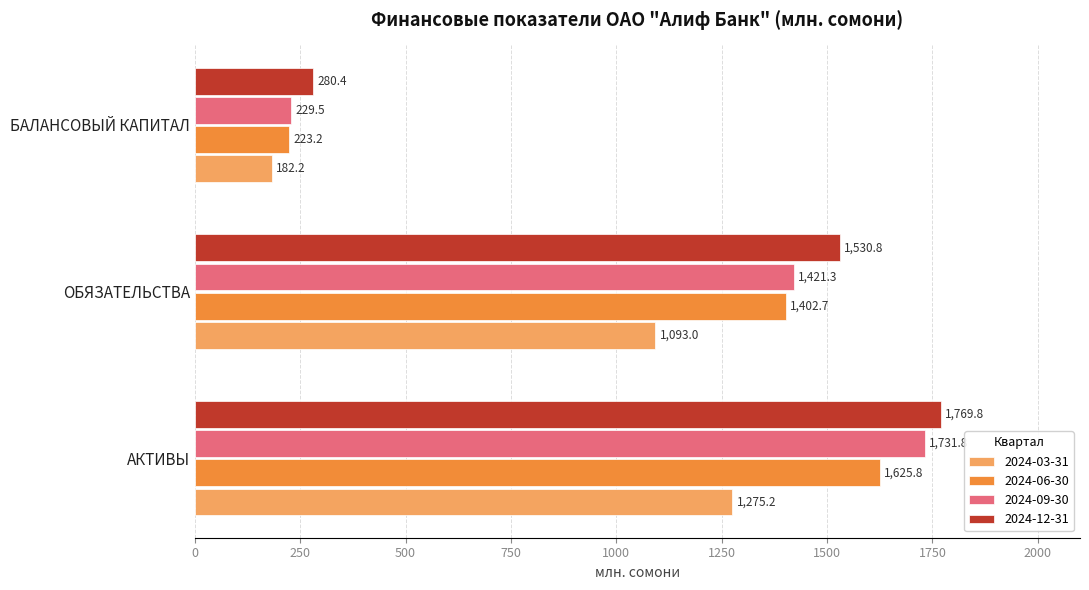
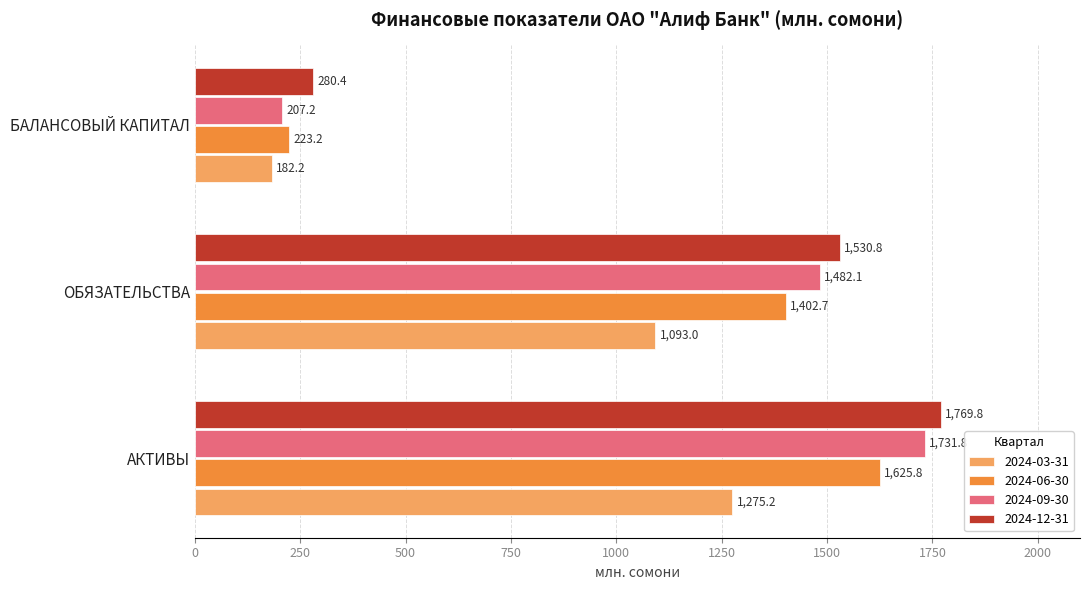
2024-09-30, БАЛАНСОВЫЙ КАПИТАЛ: 229.5 -> 207.2
2024-09-30, ОБЯЗАТЕЛЬСТВА: 1,421.3 -> 1,482.1
